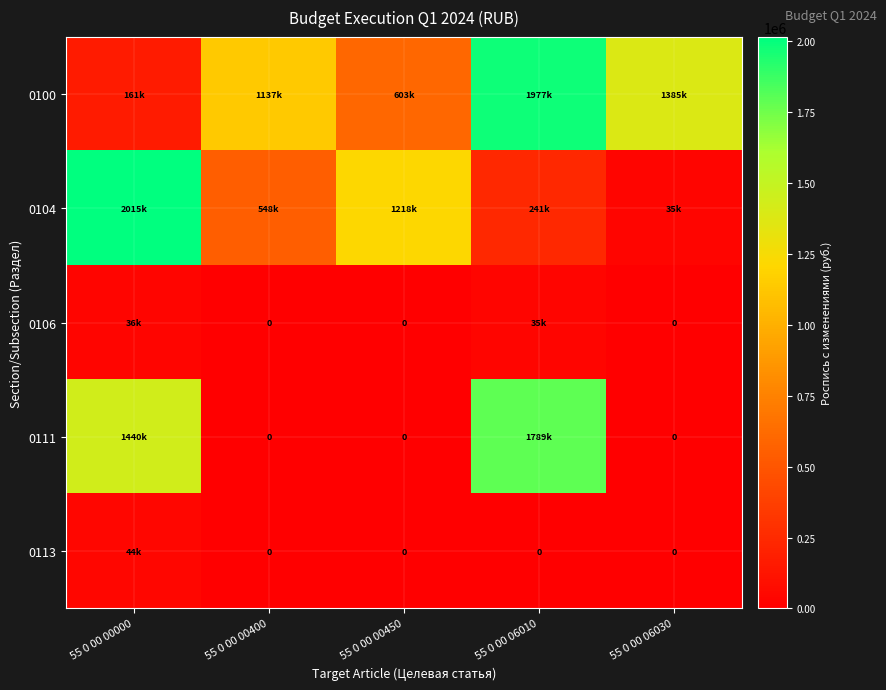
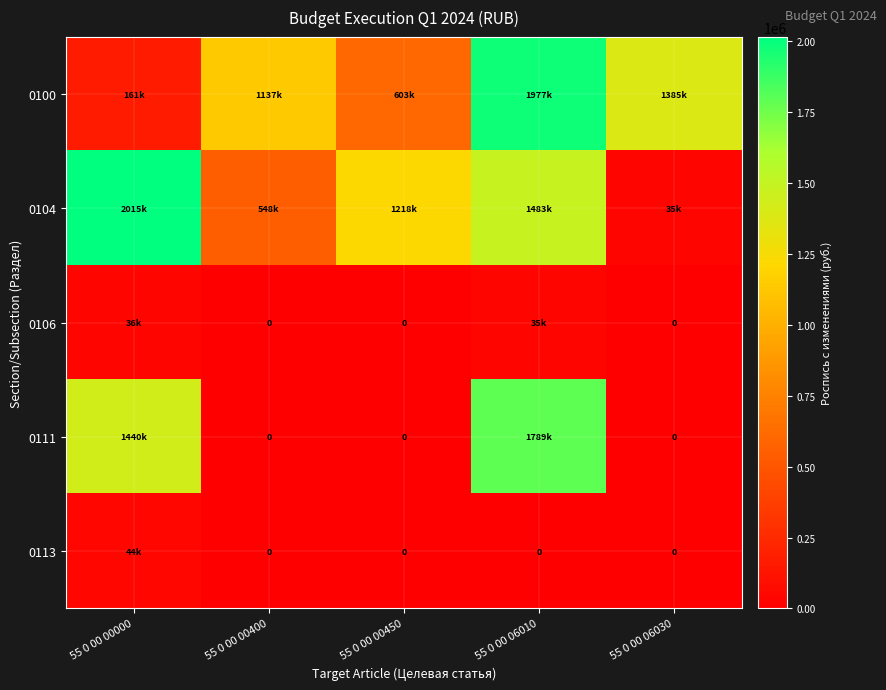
0104, 55 0 00 06010: 241k -> 1483k
